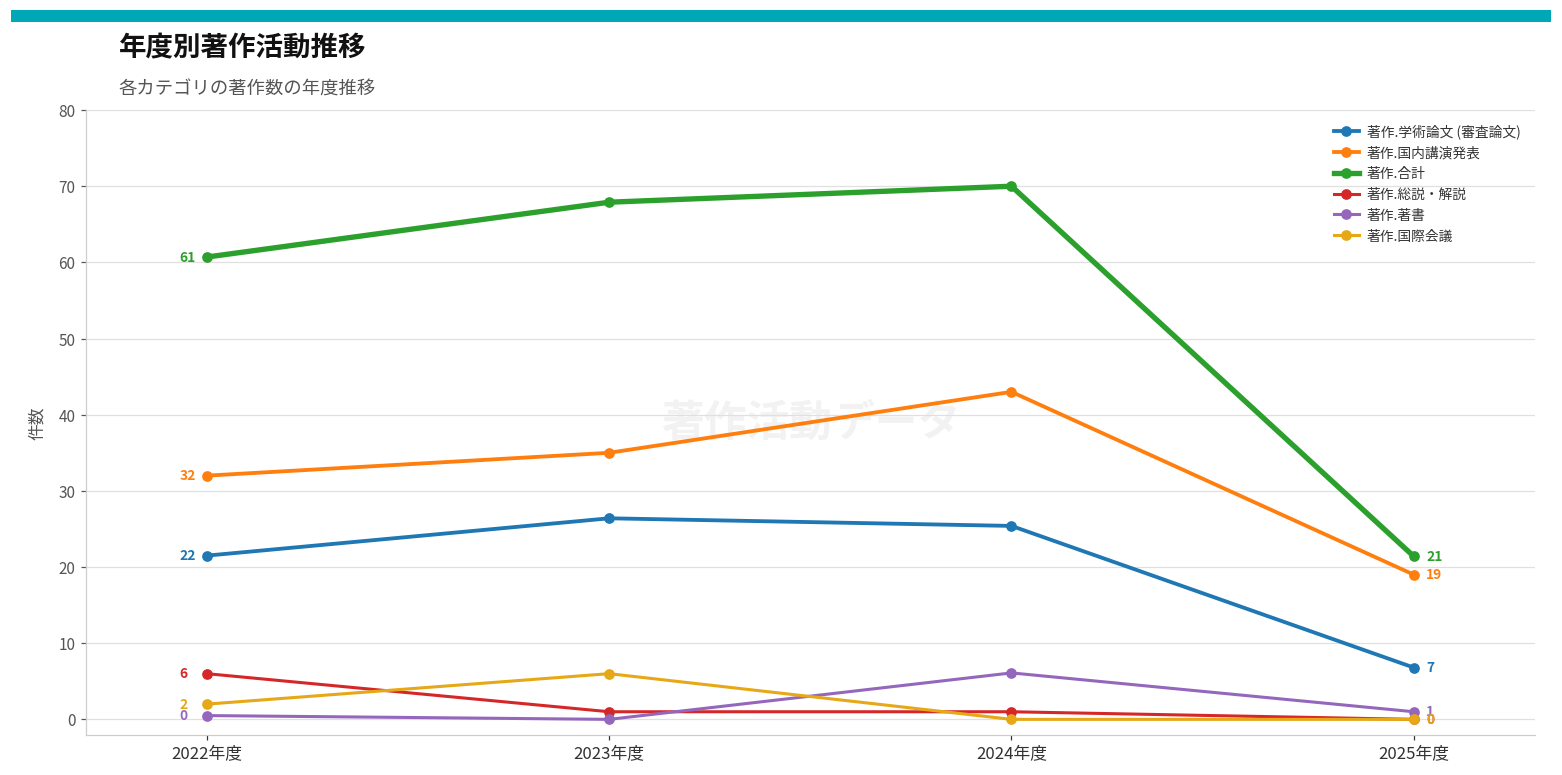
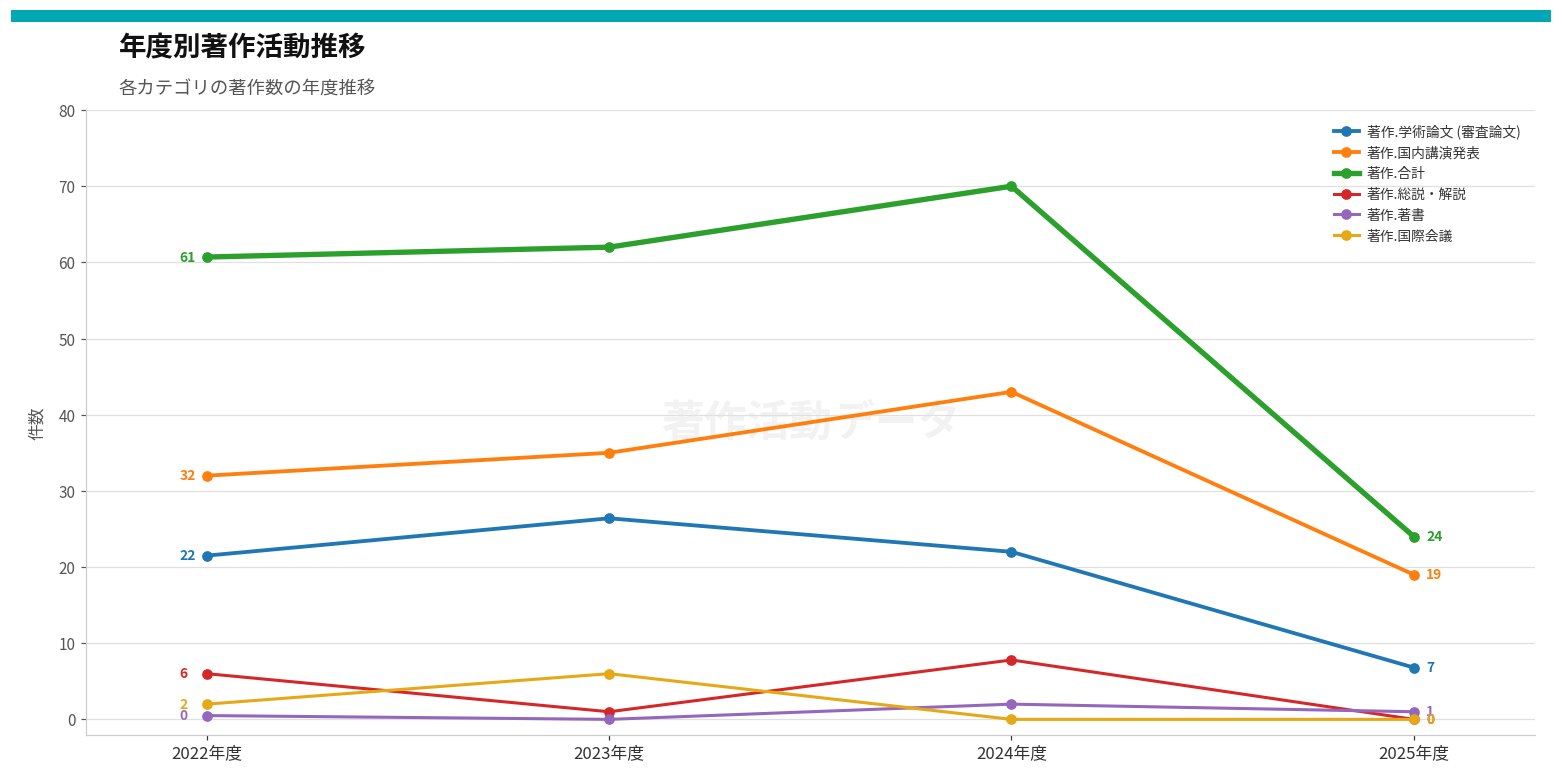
著作.合計, 2023年度: 68 -> 62
著作.学術論文 (審査論文), 2024年度: 25 -> 22
著作.総説・解説, 2024年度: 1 -> 8
著作.著書, 2024年度: 6 -> 2
著作.合計, 2025年度: 21 -> 24
